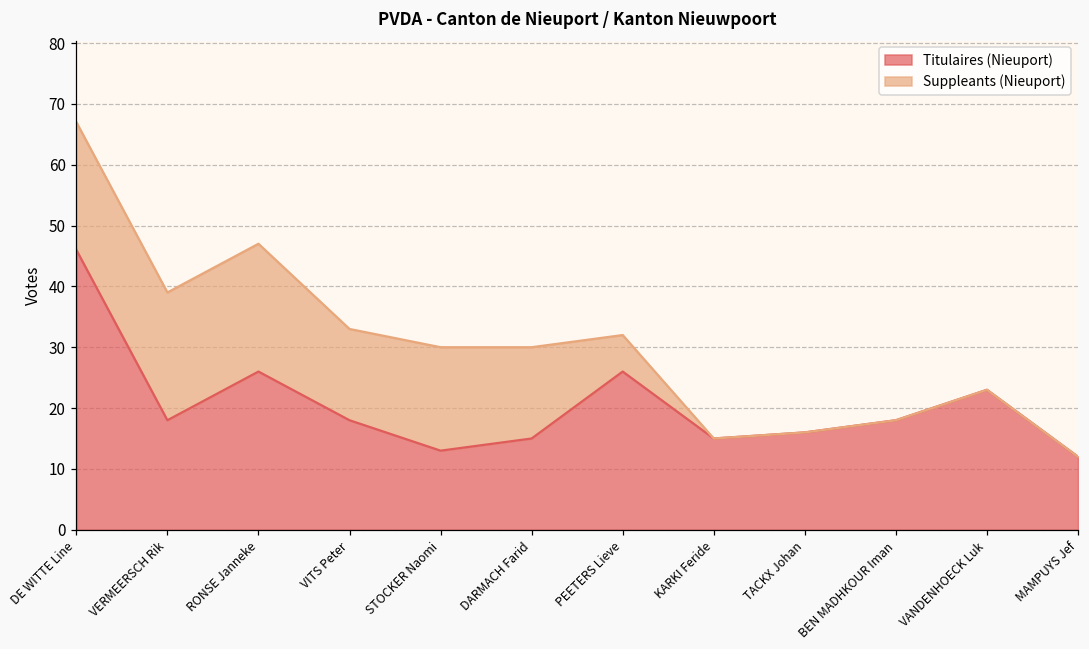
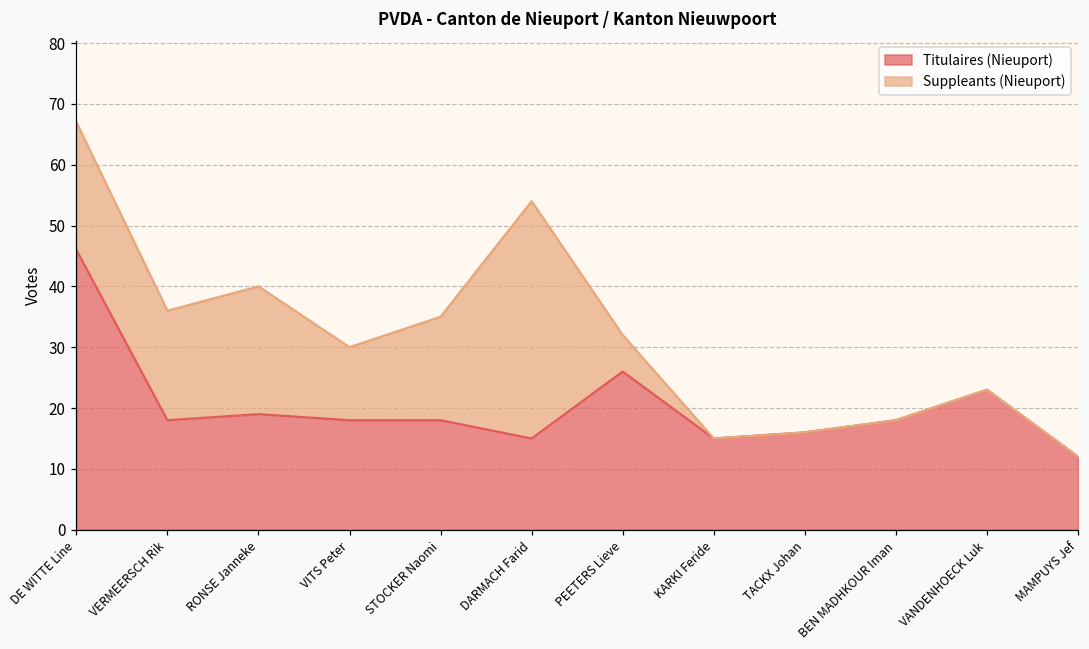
Suppleants (Nieuport), VERMEERSCH Rik: 21 -> 18
Titulaires (Nieuport), RONSE Janneke: 26 -> 19
Suppleants (Nieuport), VITS Peter: 15 -> 12
Titulaires (Nieuport), STOCKER Naomi: 13 -> 18
Suppleants (Nieuport), DARMACH Farid: 15 -> 39
